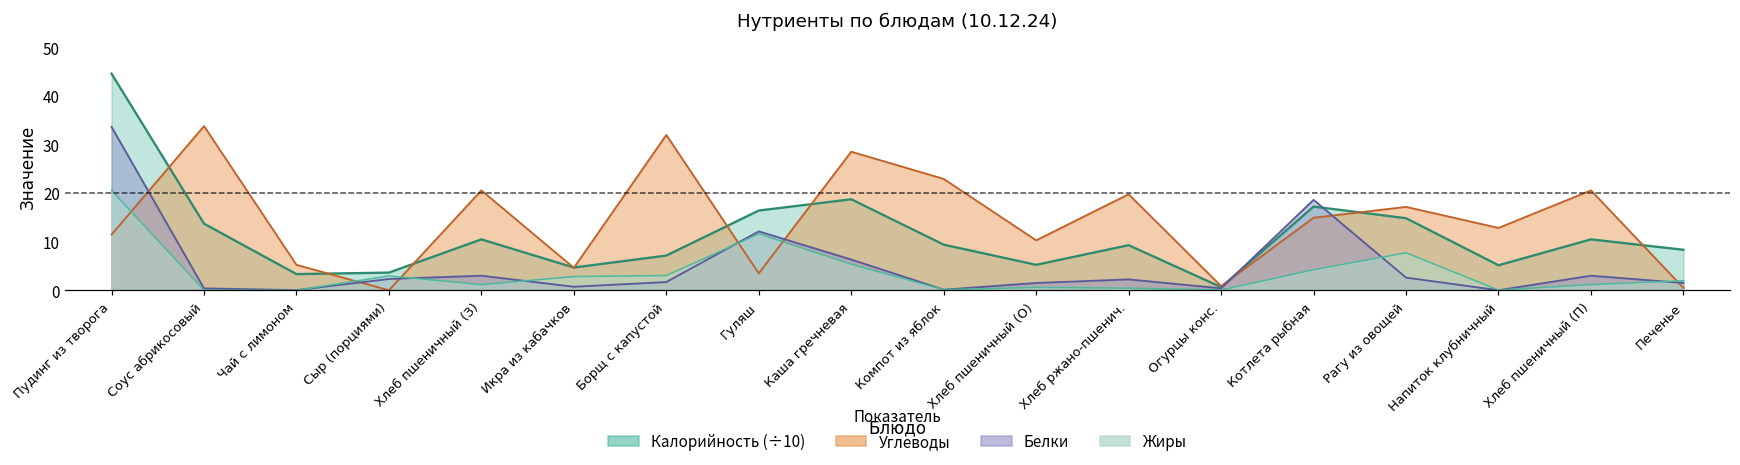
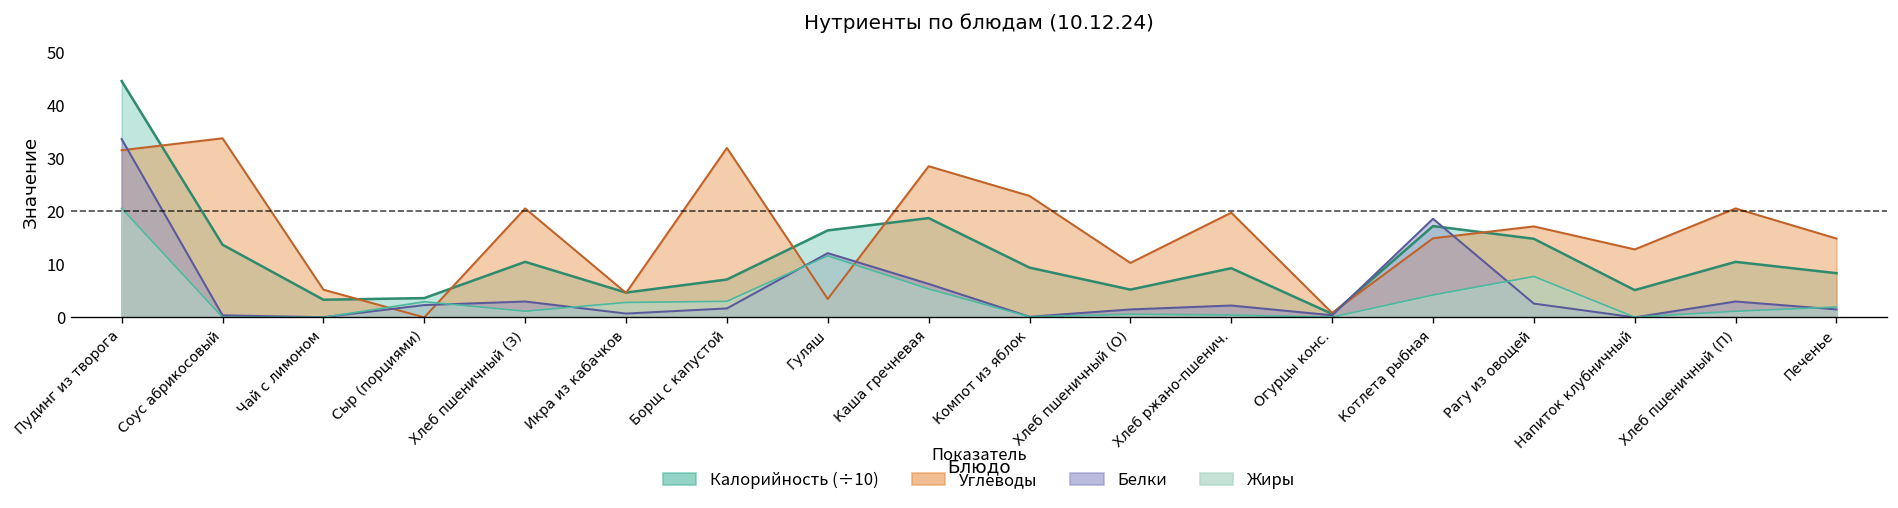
Углеводы, Пудинг из творога: 11 -> 32
Углеводы, Печенье: 0 -> 15
